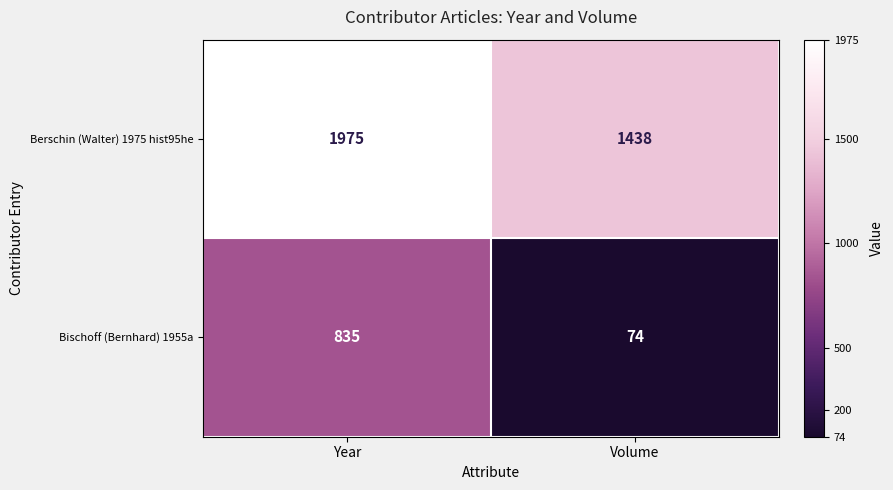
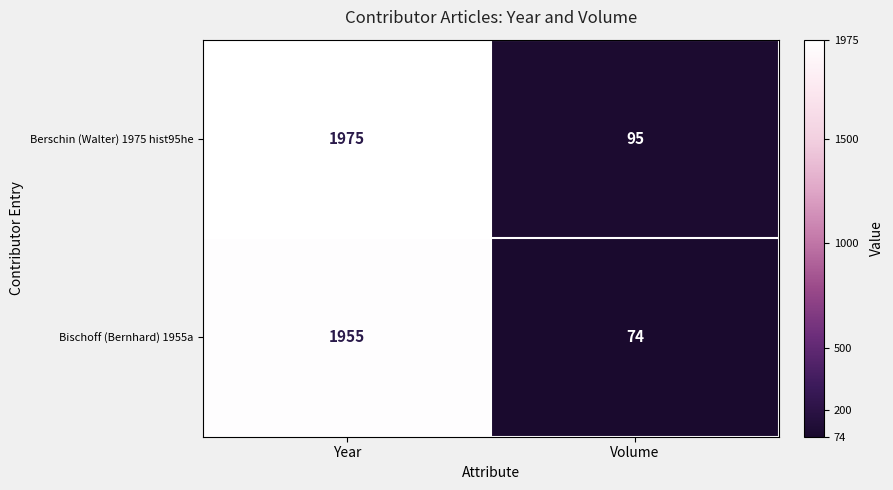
Berschin (Walter) 1975 hist95he, Volume: 1438 -> 95
Bischoff (Bernhard) 1955a, Year: 835 -> 1955
